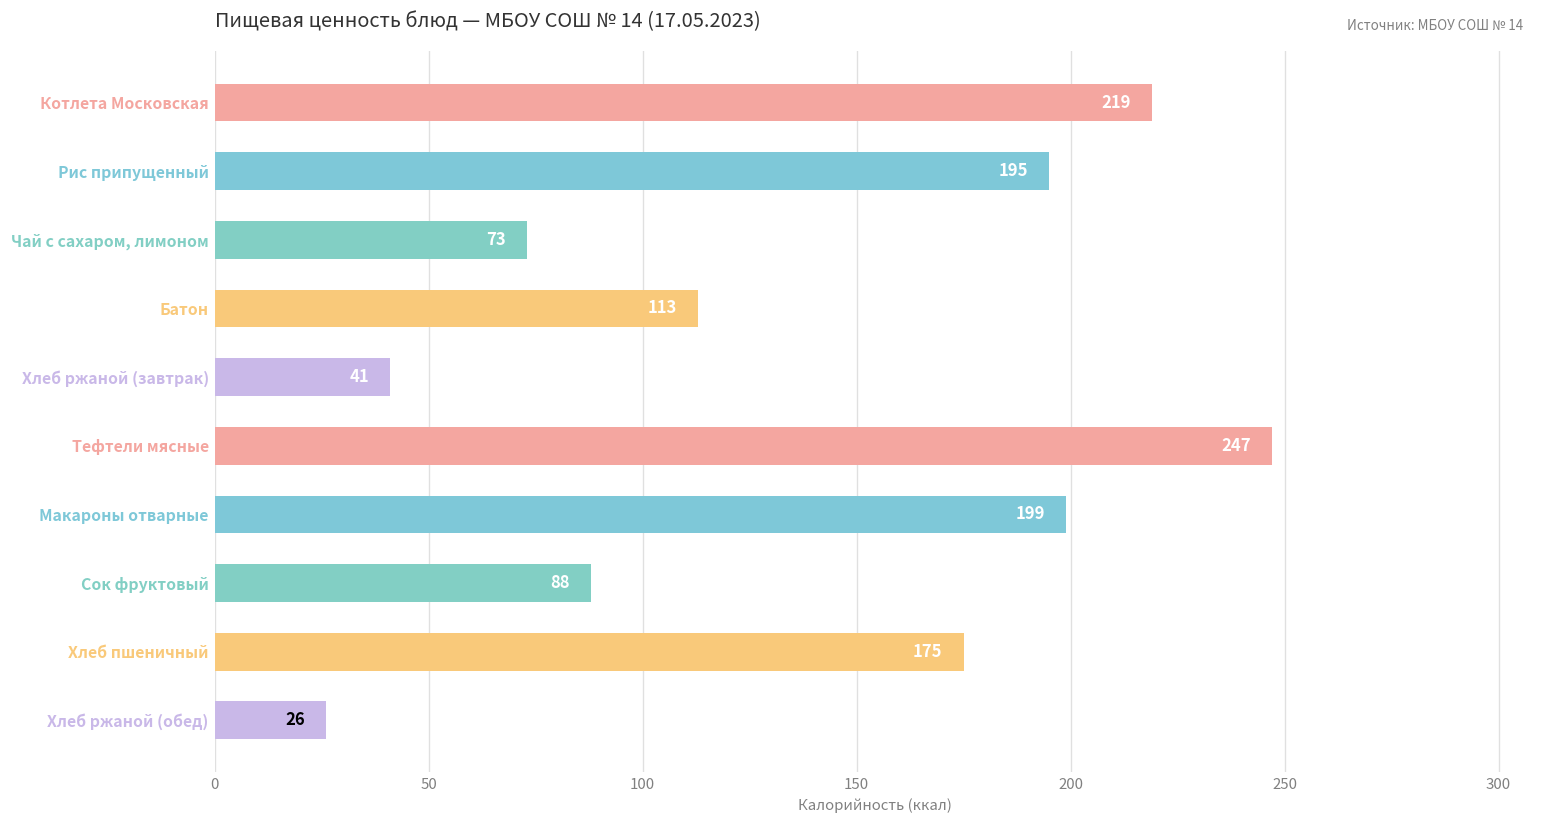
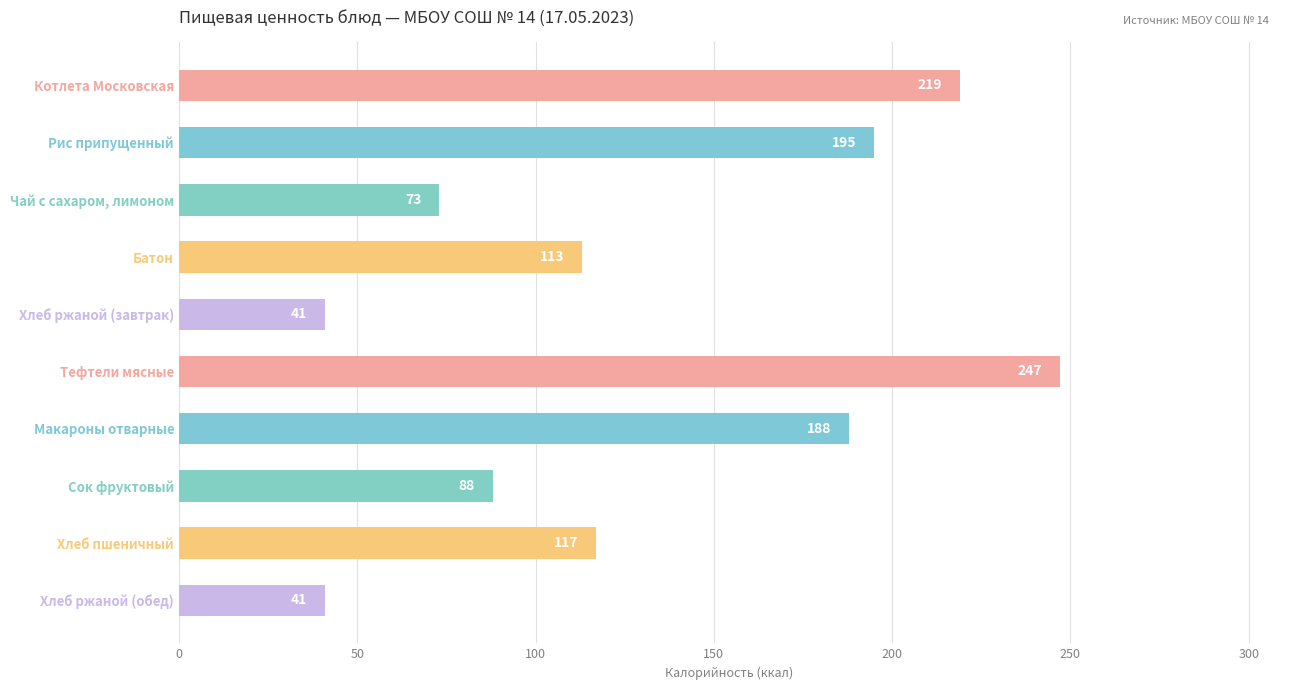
Макароны отварные: 199 -> 188
Хлеб пшеничный: 175 -> 117
Хлеб ржаной (обед): 26 -> 41
